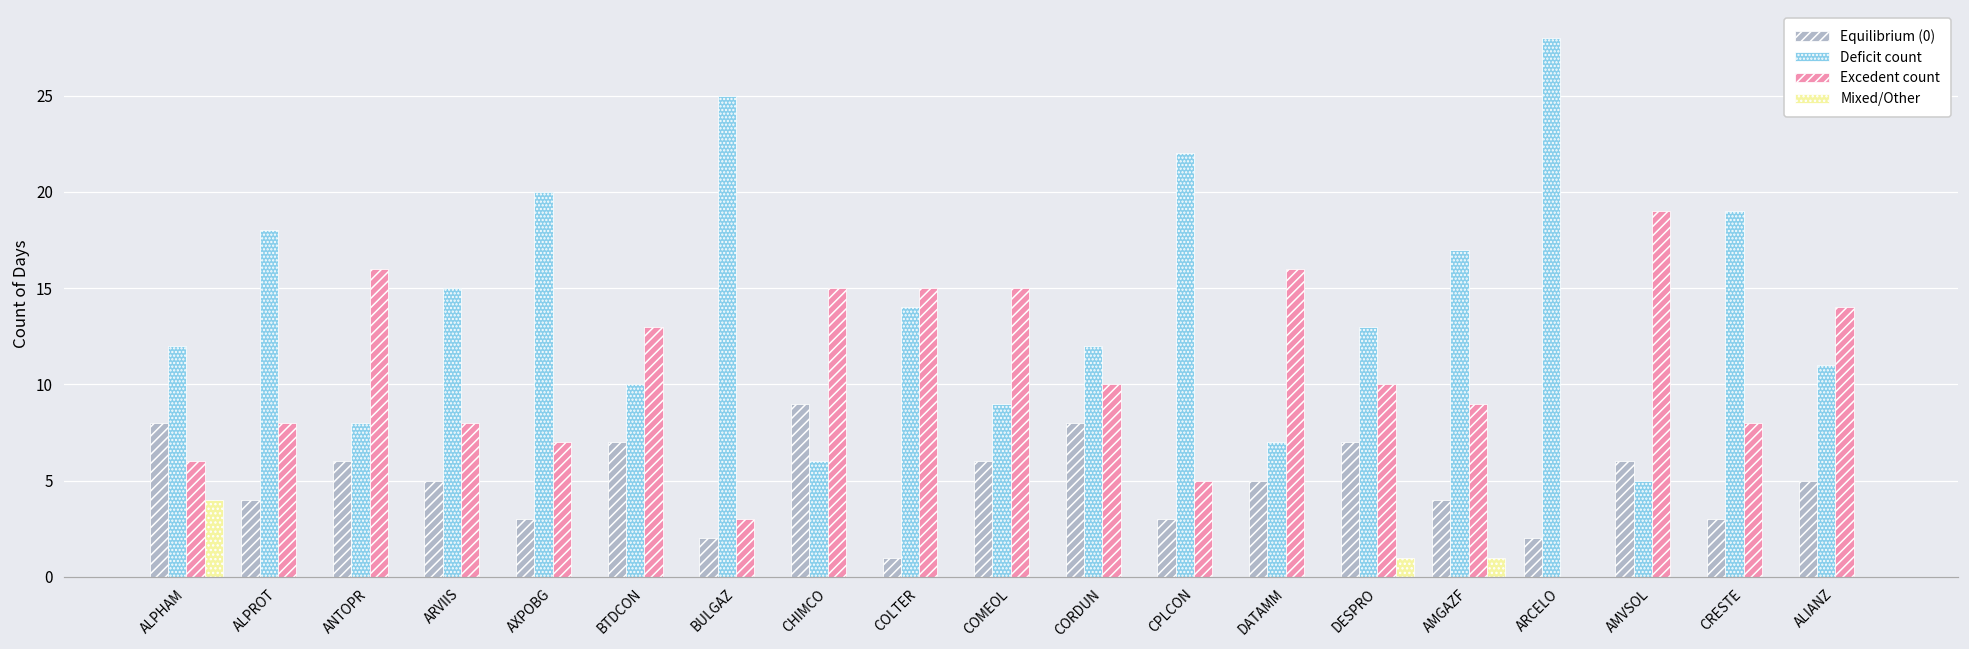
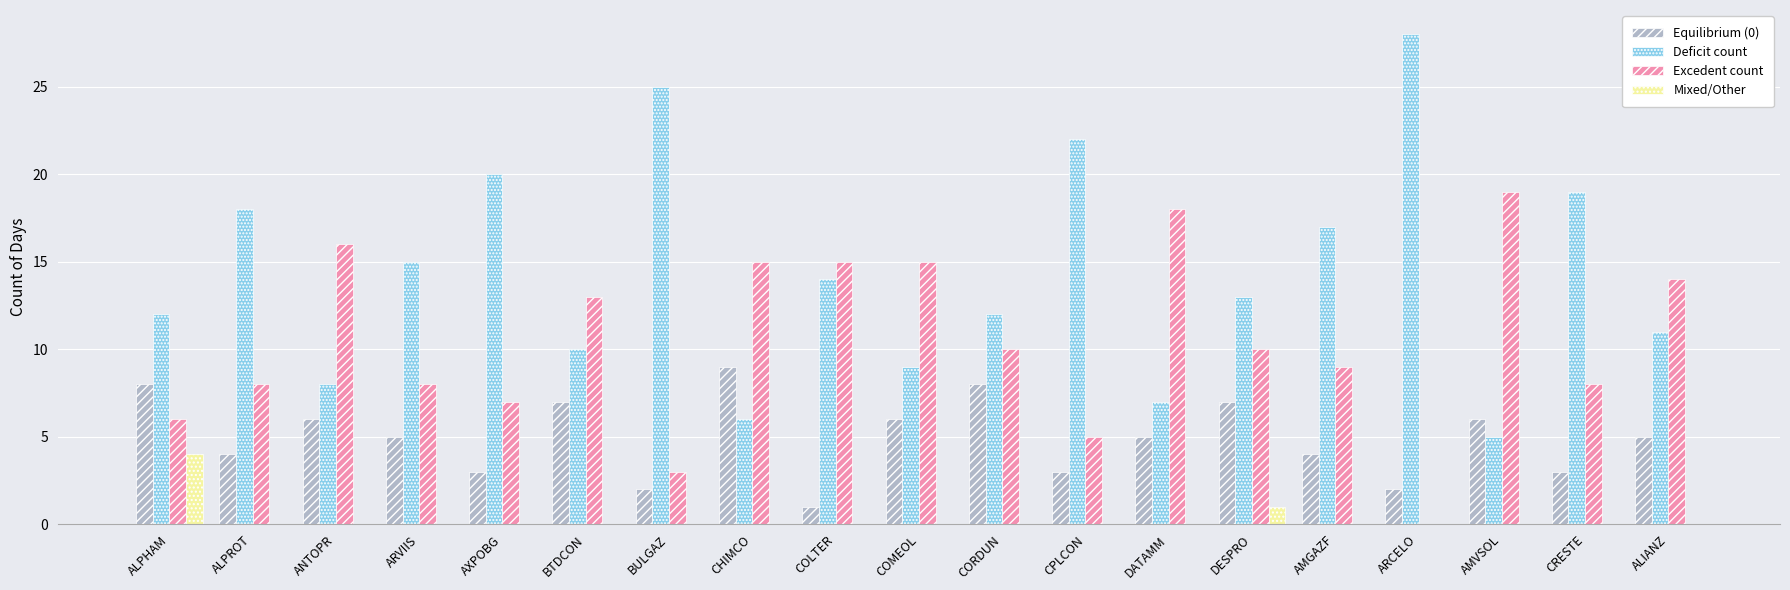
Excedent count, DATAMM: 16 -> 18
Mixed/Other, AMGAZF: 1 -> 0
